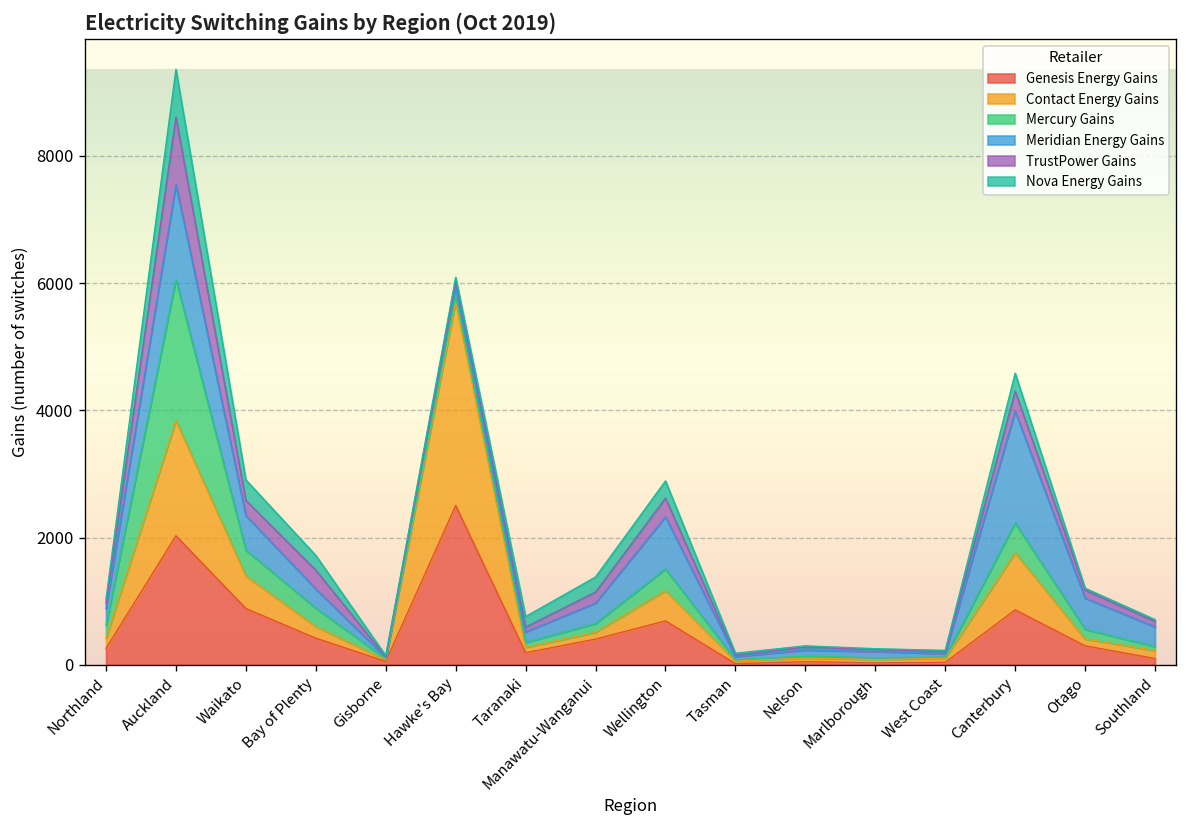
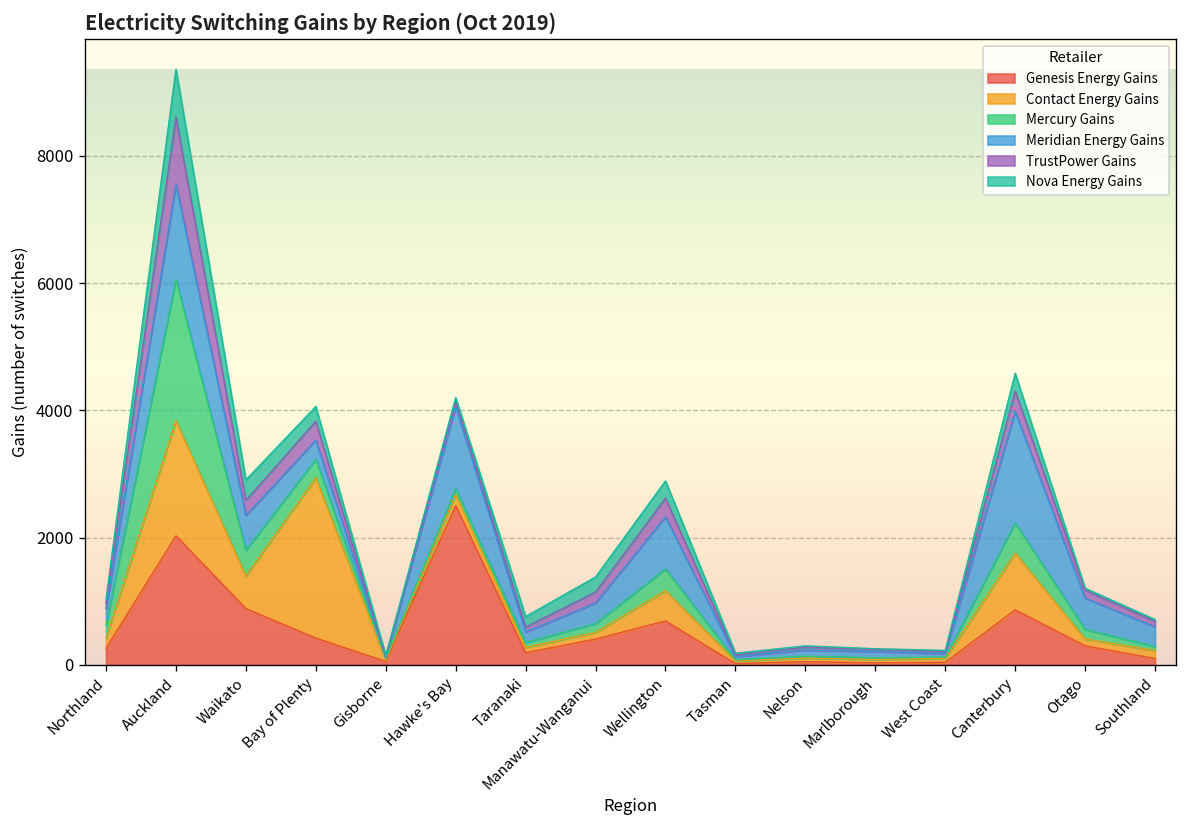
Contact Energy Gains, Bay of Plenty: 200 -> 2500
Contact Energy Gains, Hawke's Bay: 3200 -> 200
Meridian Energy Gains, Hawke's Bay: 100 -> 1300
